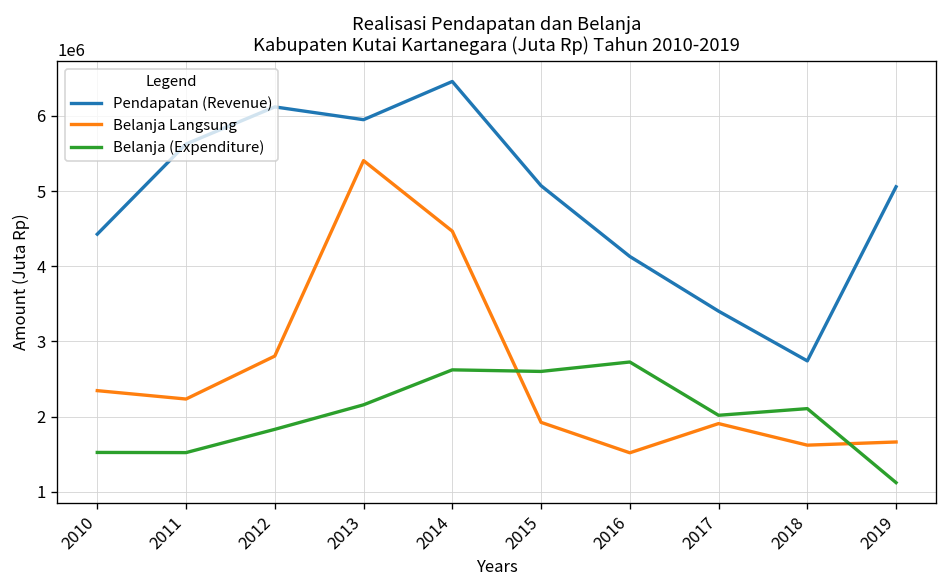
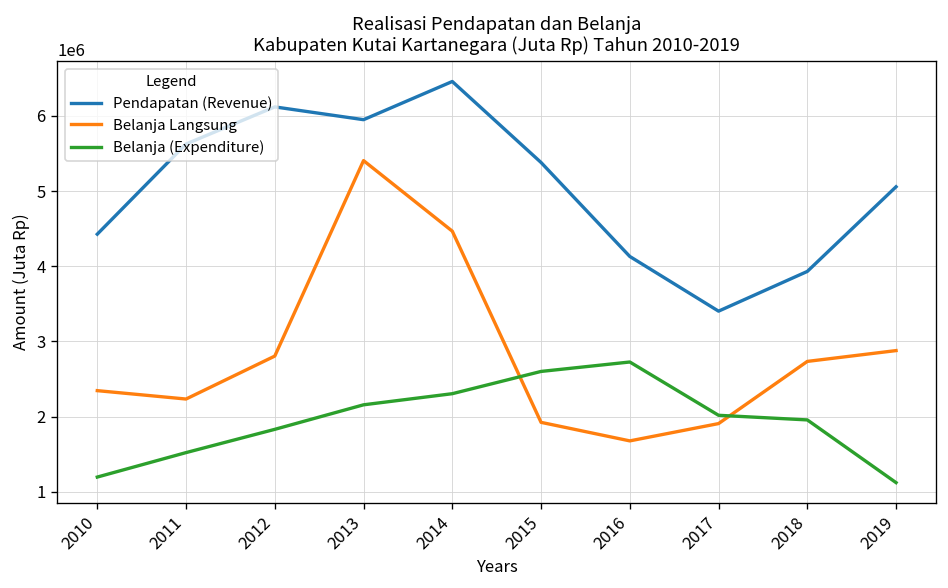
Belanja (Expenditure), 2010: 1500000 -> 1200000
Belanja (Expenditure), 2014: 2600000 -> 2300000
Pendapatan (Revenue), 2015: 5100000 -> 5400000
Belanja Langsung, 2016: 1500000 -> 1700000
Pendapatan (Revenue), 2018: 2700000 -> 3900000
Belanja Langsung, 2018: 1600000 -> 2700000
Belanja (Expenditure), 2018: 2100000 -> 2000000
Belanja Langsung, 2019: 1700000 -> 2900000
